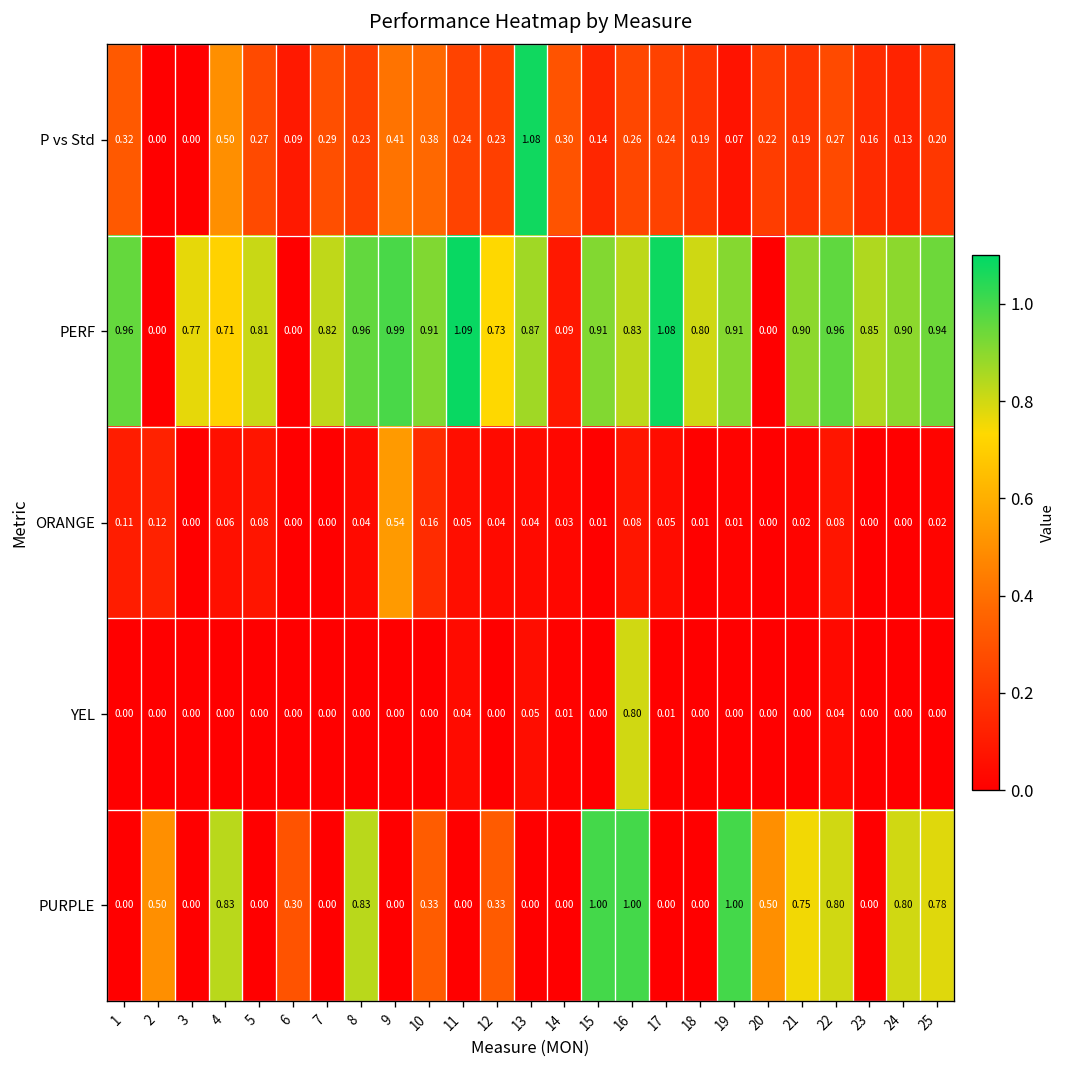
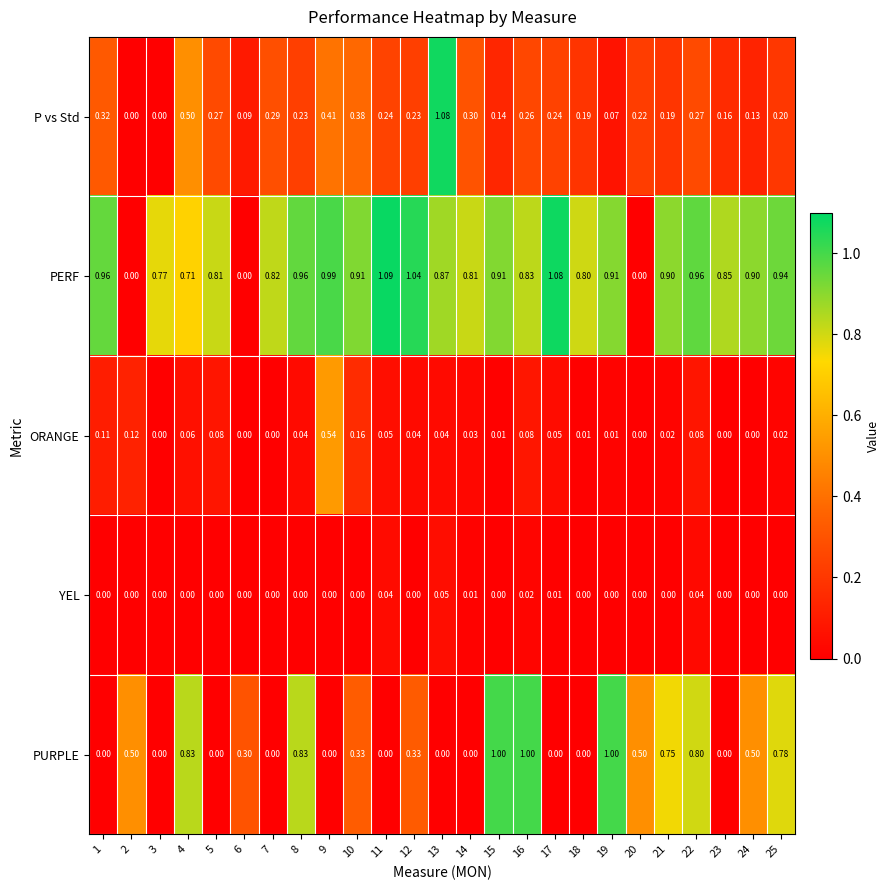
PERF, 12: 0.73 -> 1.04
PERF, 14: 0.09 -> 0.81
YEL, 16: 0.80 -> 0.02
PURPLE, 24: 0.80 -> 0.50
